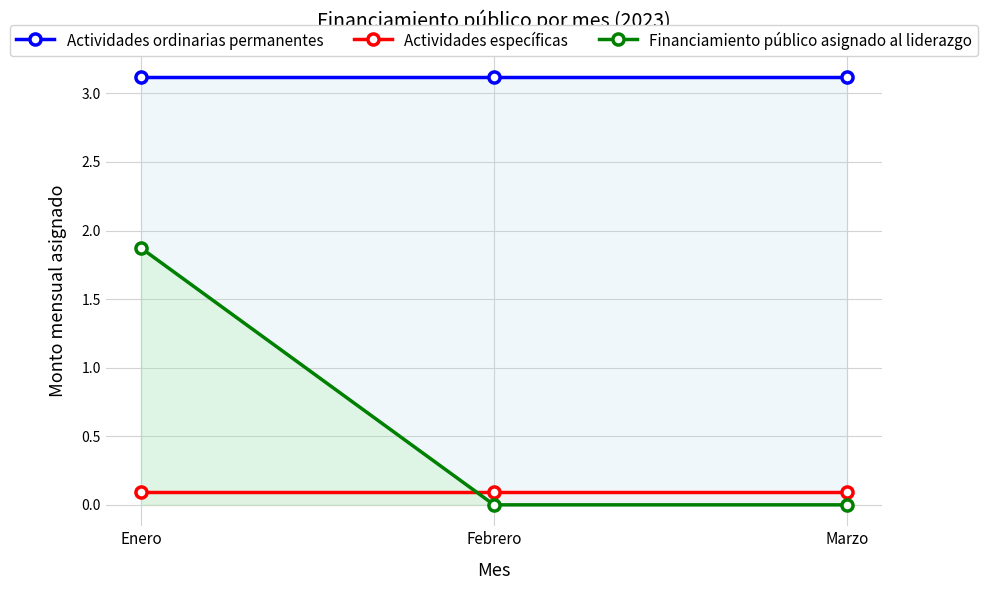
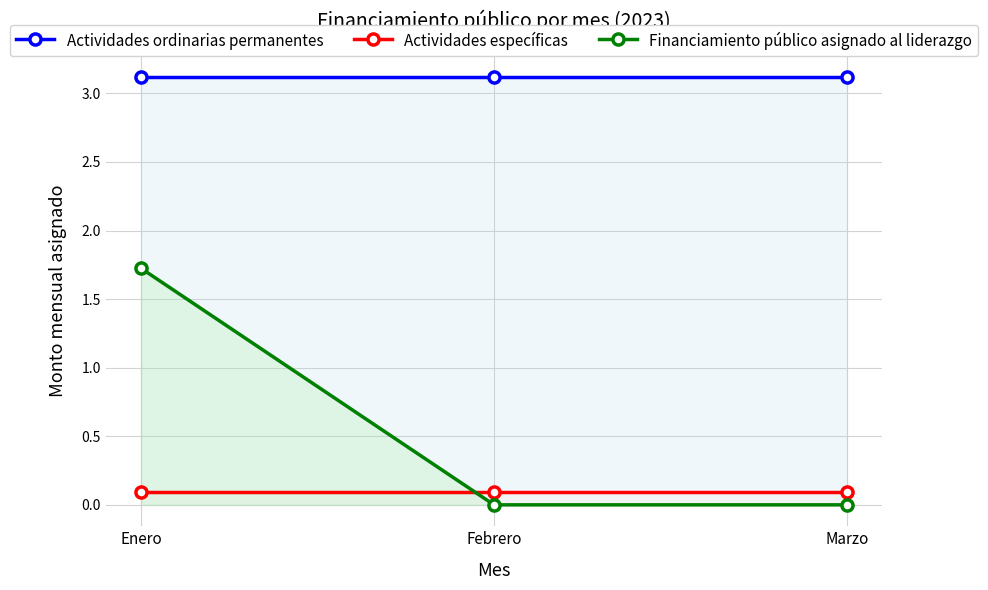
Financiamiento público asignado al liderazgo, Enero: 1870000 -> 1730000
